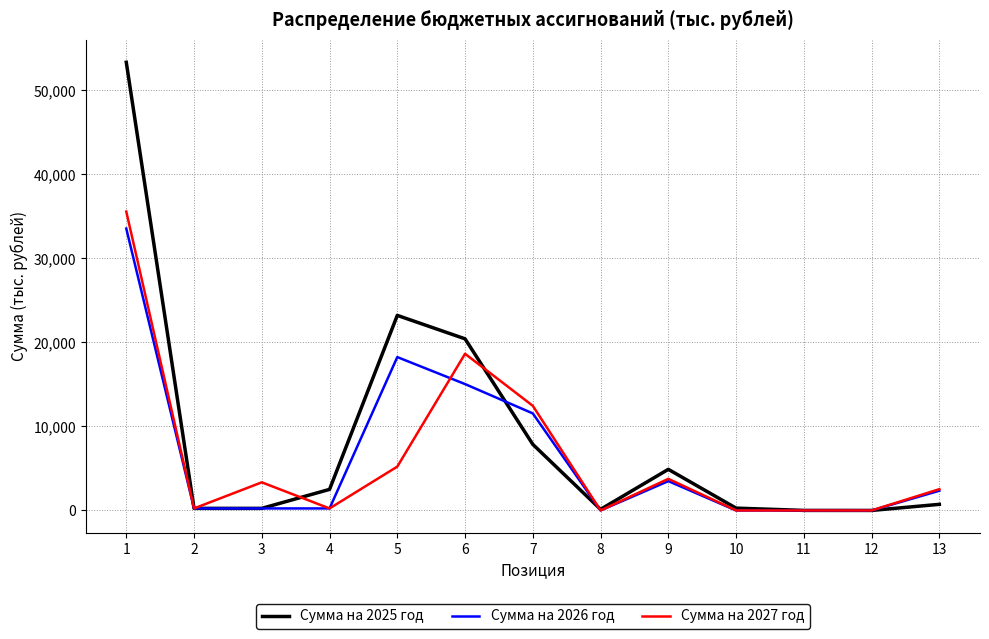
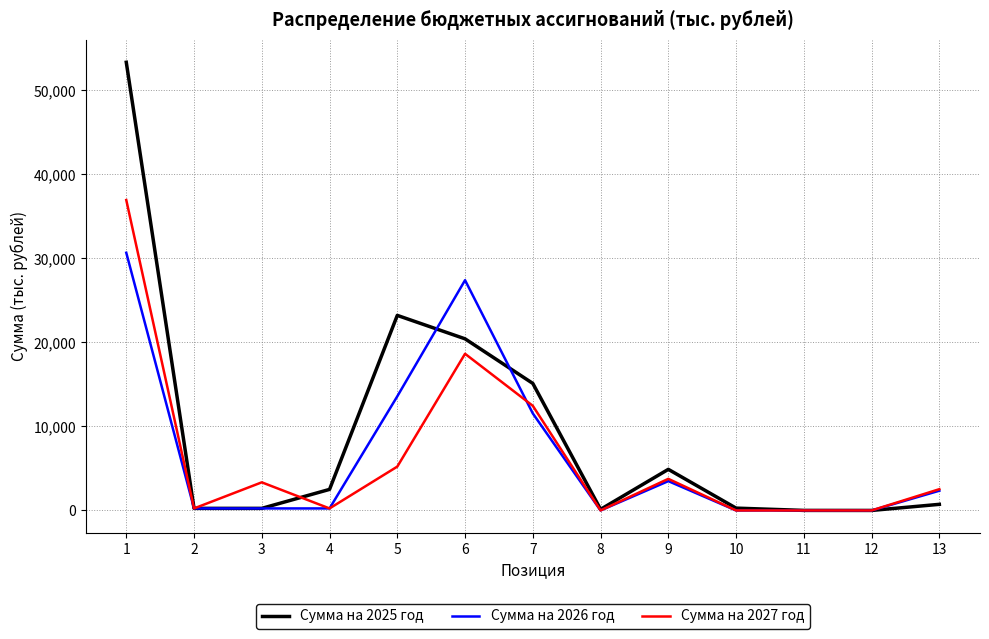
Сумма на 2026 год, 1: 34,000 -> 31,000
Сумма на 2027 год, 1: 36,000 -> 37,000
Сумма на 2026 год, 5: 18,000 -> 14,000
Сумма на 2026 год, 6: 15,000 -> 27,000
Сумма на 2025 год, 7: 8,000 -> 15,000
